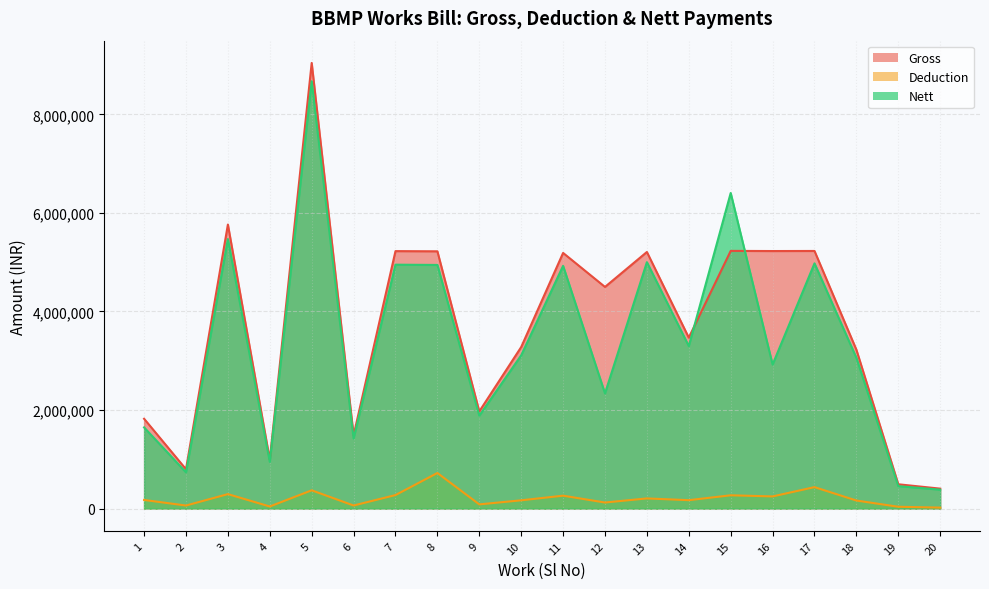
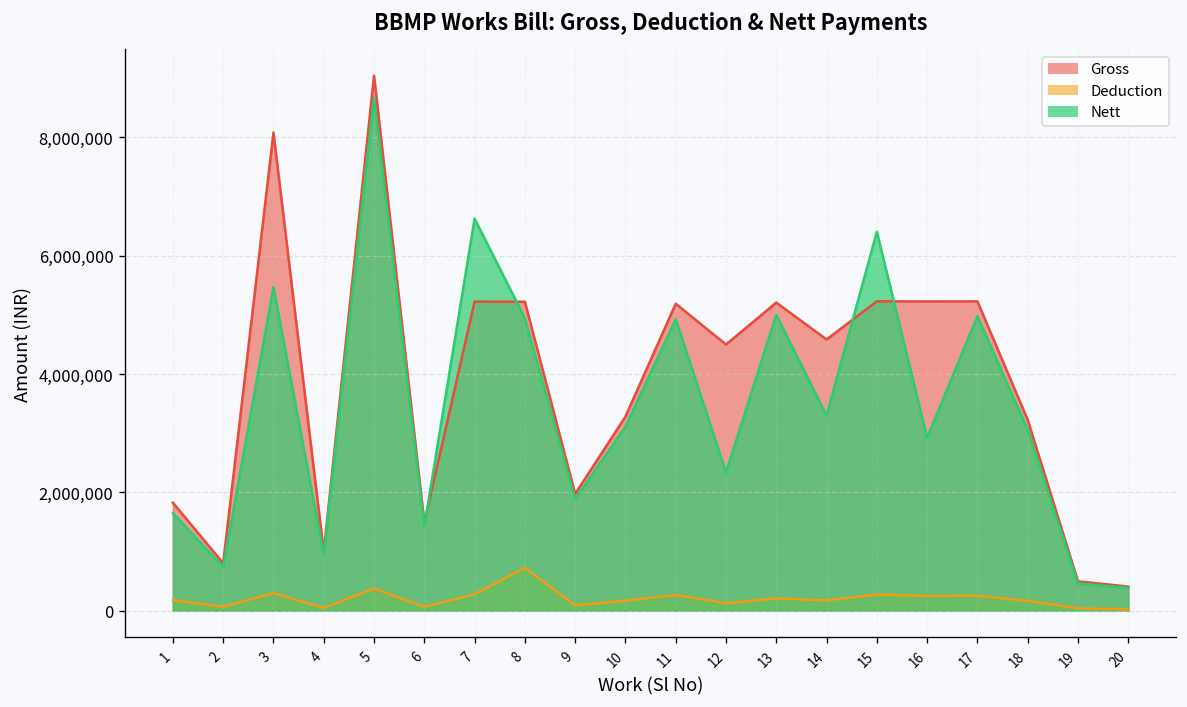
Gross, 3: 5,800,000 -> 8,100,000
Nett, 7: 5,000,000 -> 6,600,000
Gross, 14: 3,500,000 -> 4,600,000
Deduction, 17: 400,000 -> 300,000
